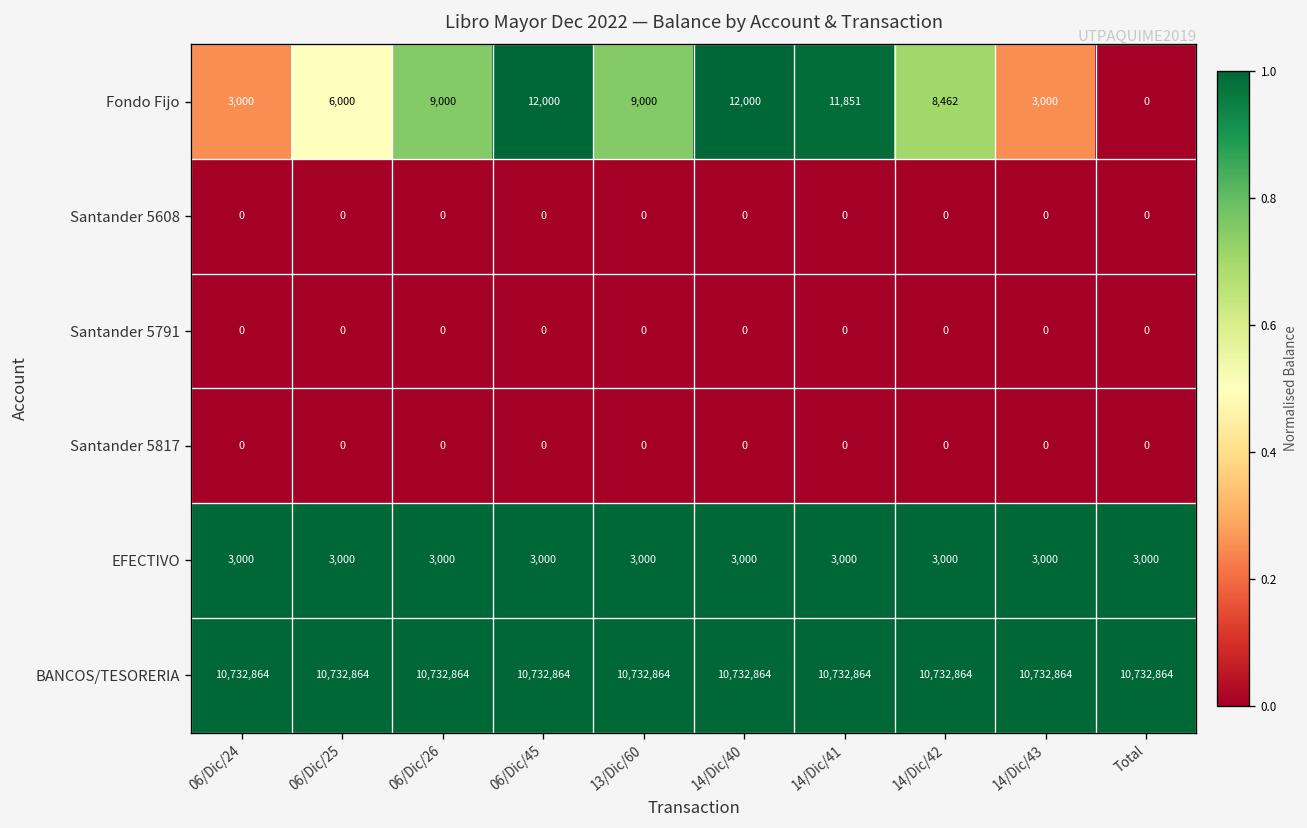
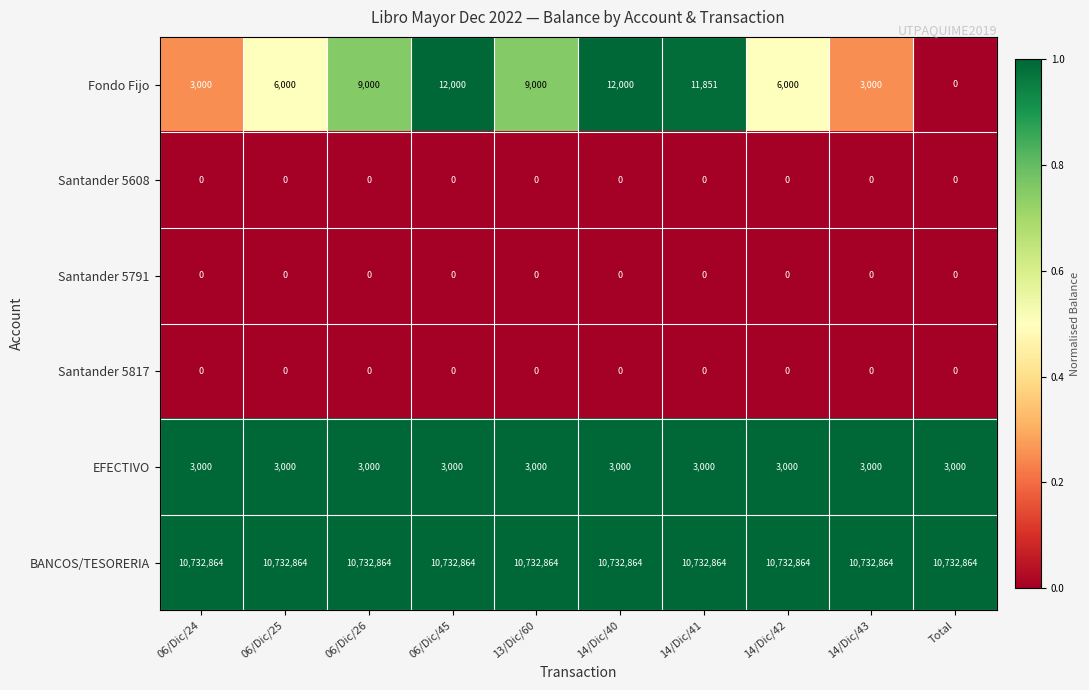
Fondo Fijo, 14/Dic/42: 8,462 -> 6,000
